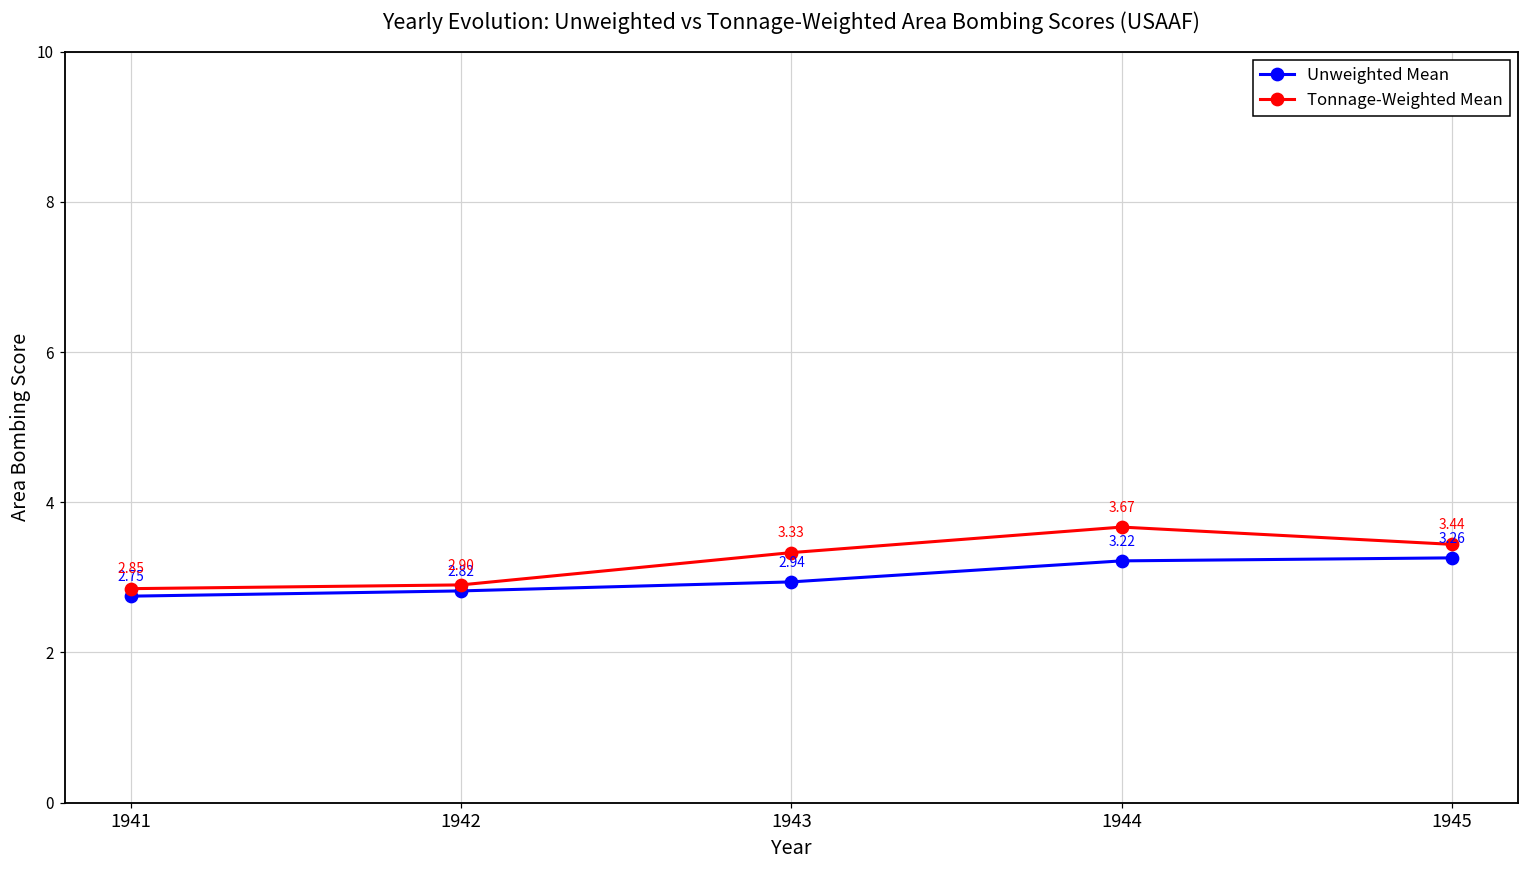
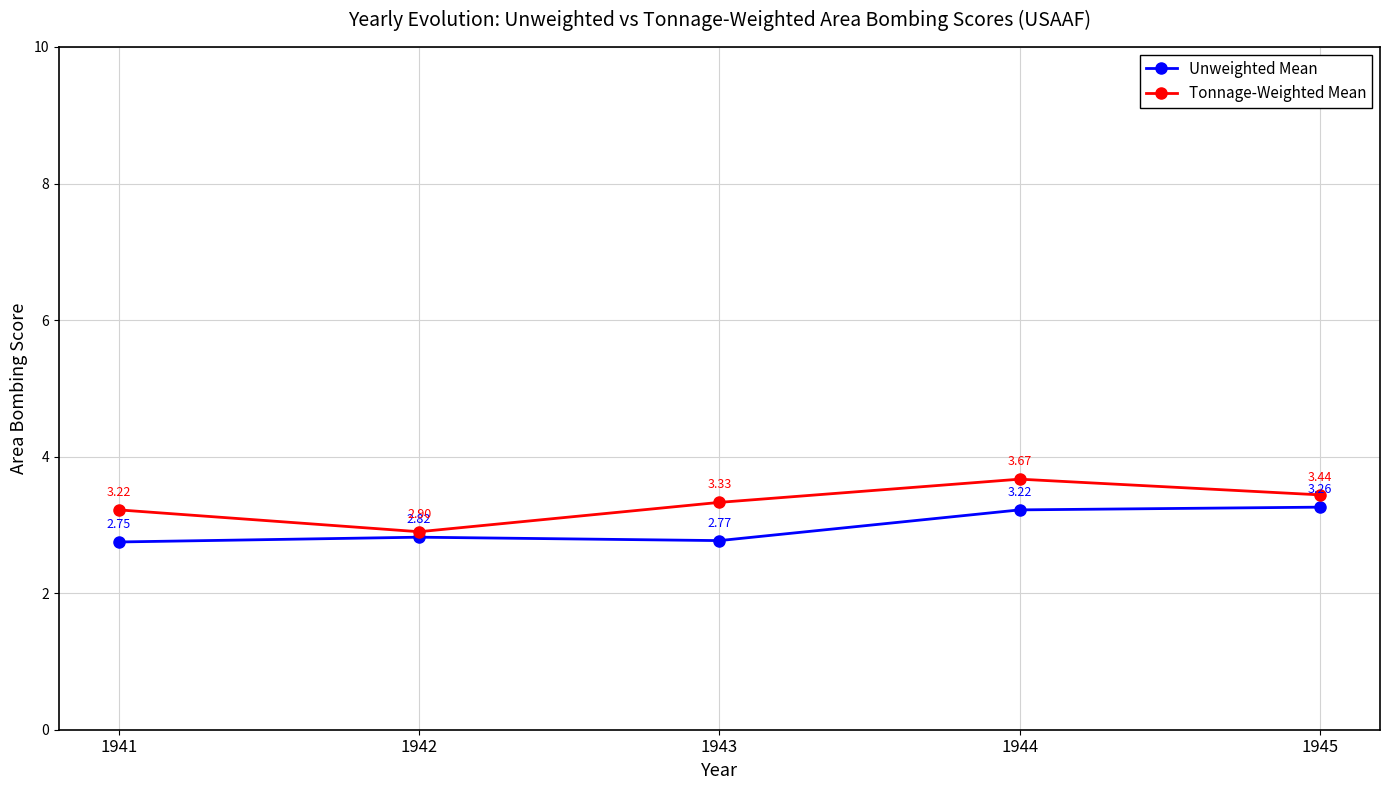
Tonnage-Weighted Mean, 1941: 2.85 -> 3.22
Unweighted Mean, 1943: 2.94 -> 2.77
